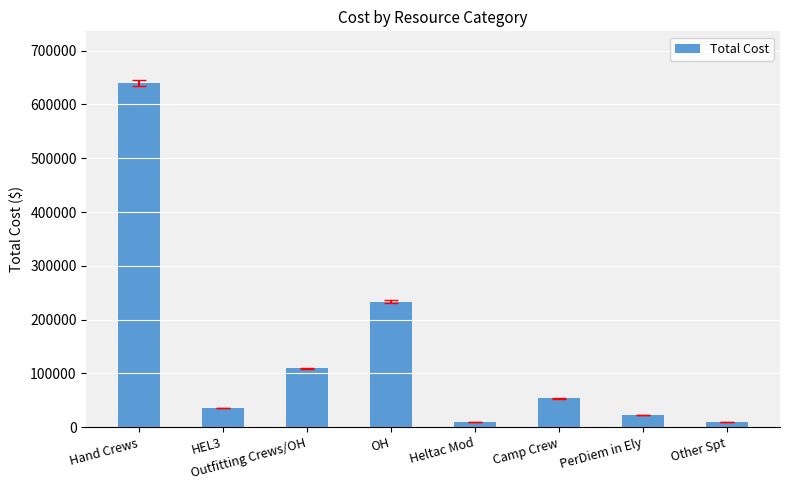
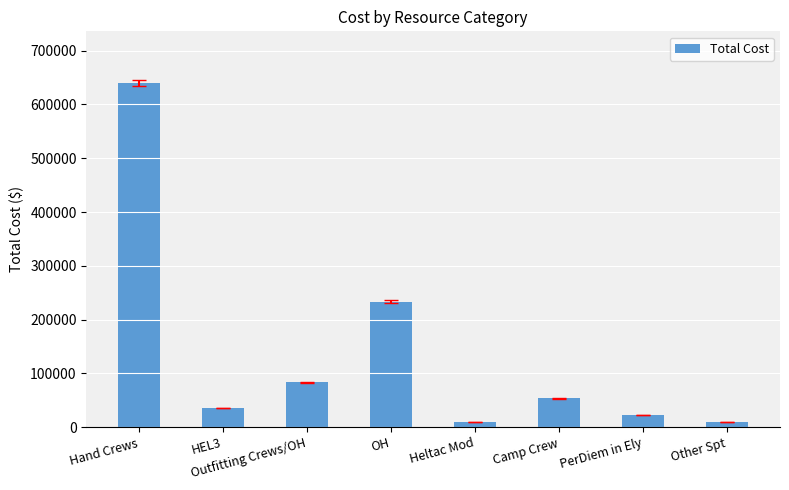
Total Cost, Outfitting Crews/OH: 110000 -> 80000
